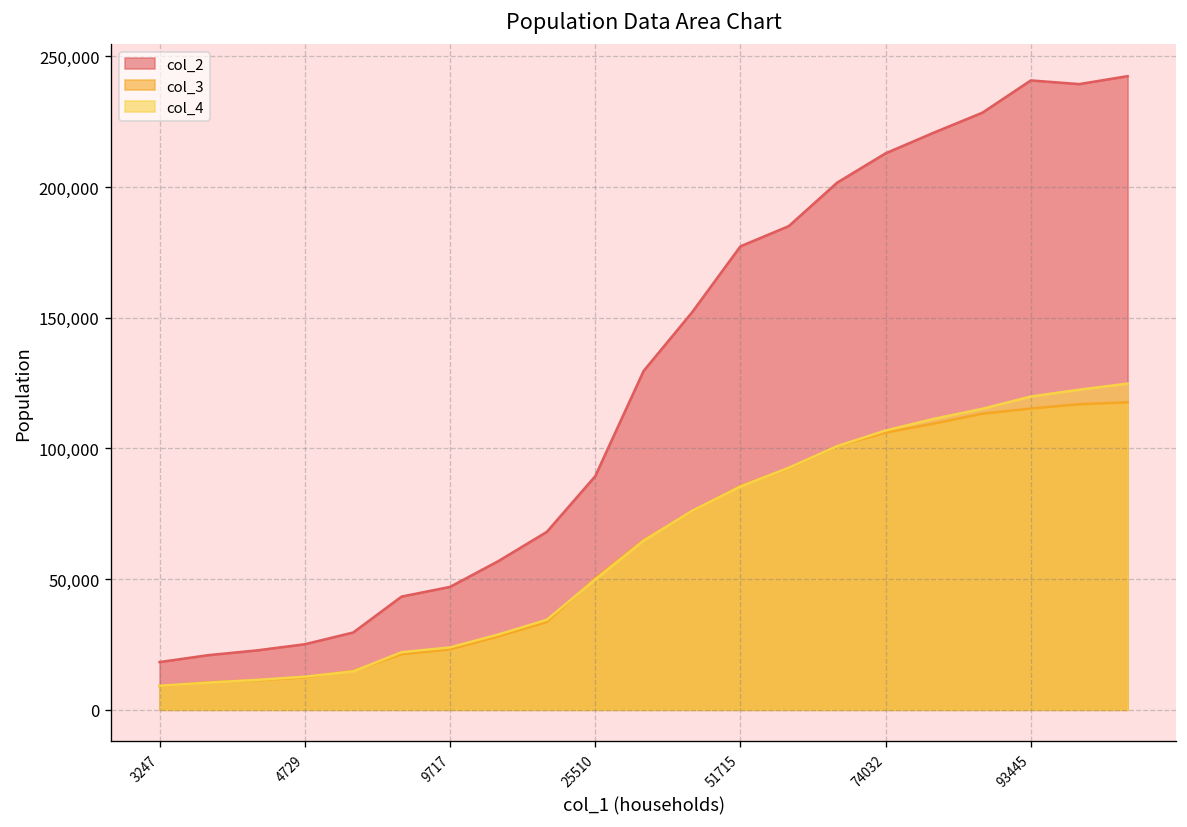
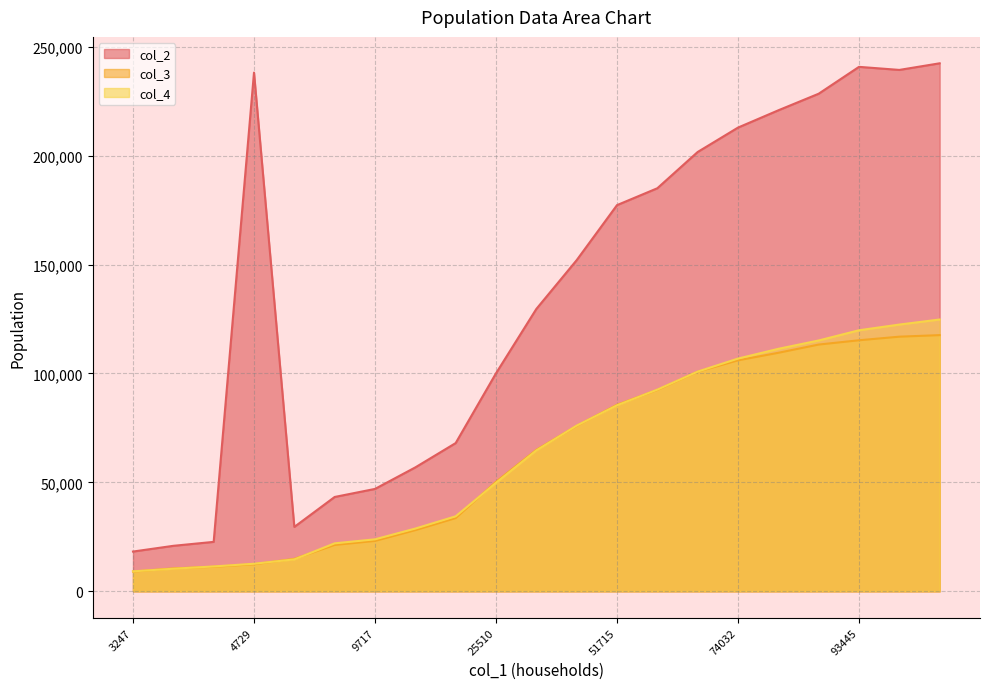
col_2, 4729: 25,000 -> 238,000
col_2, 25510: 89,000 -> 100,000
